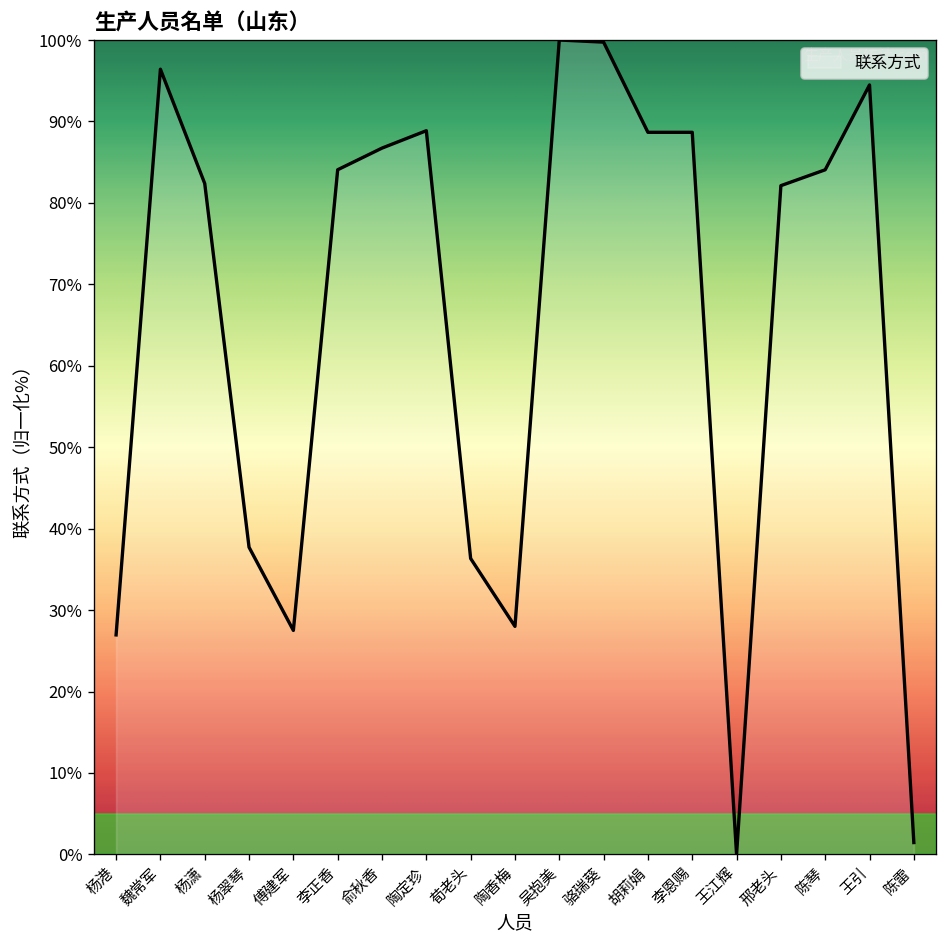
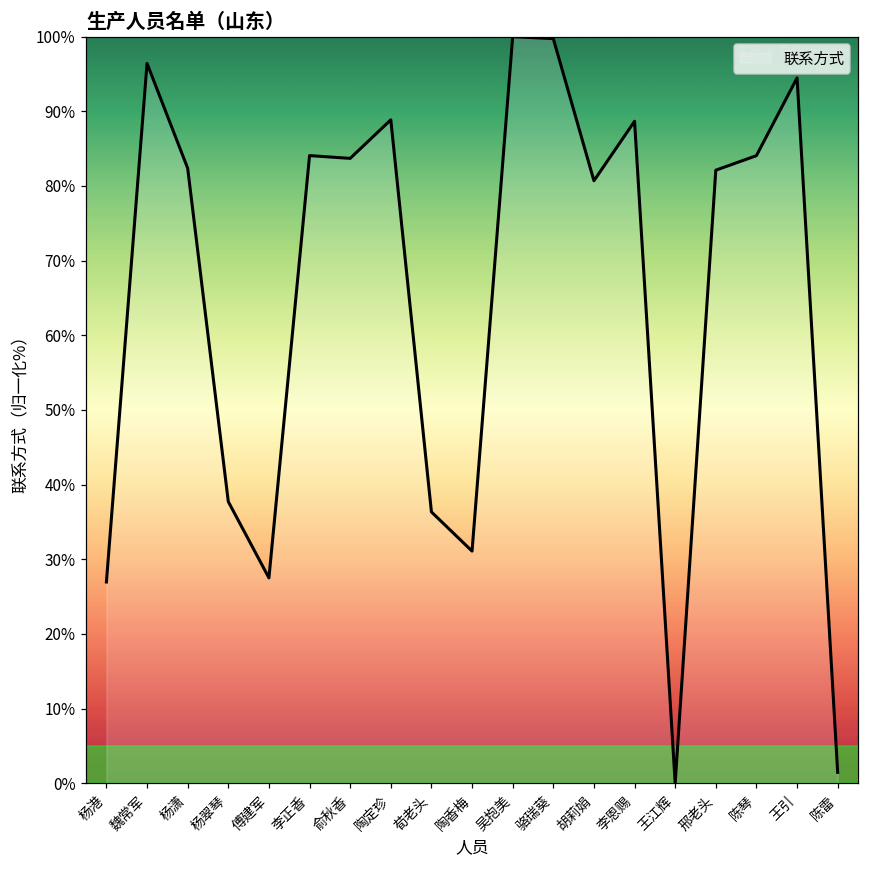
俞秋香: 87% -> 84%
陶香梅: 28% -> 31%
胡莉娟: 89% -> 81%
